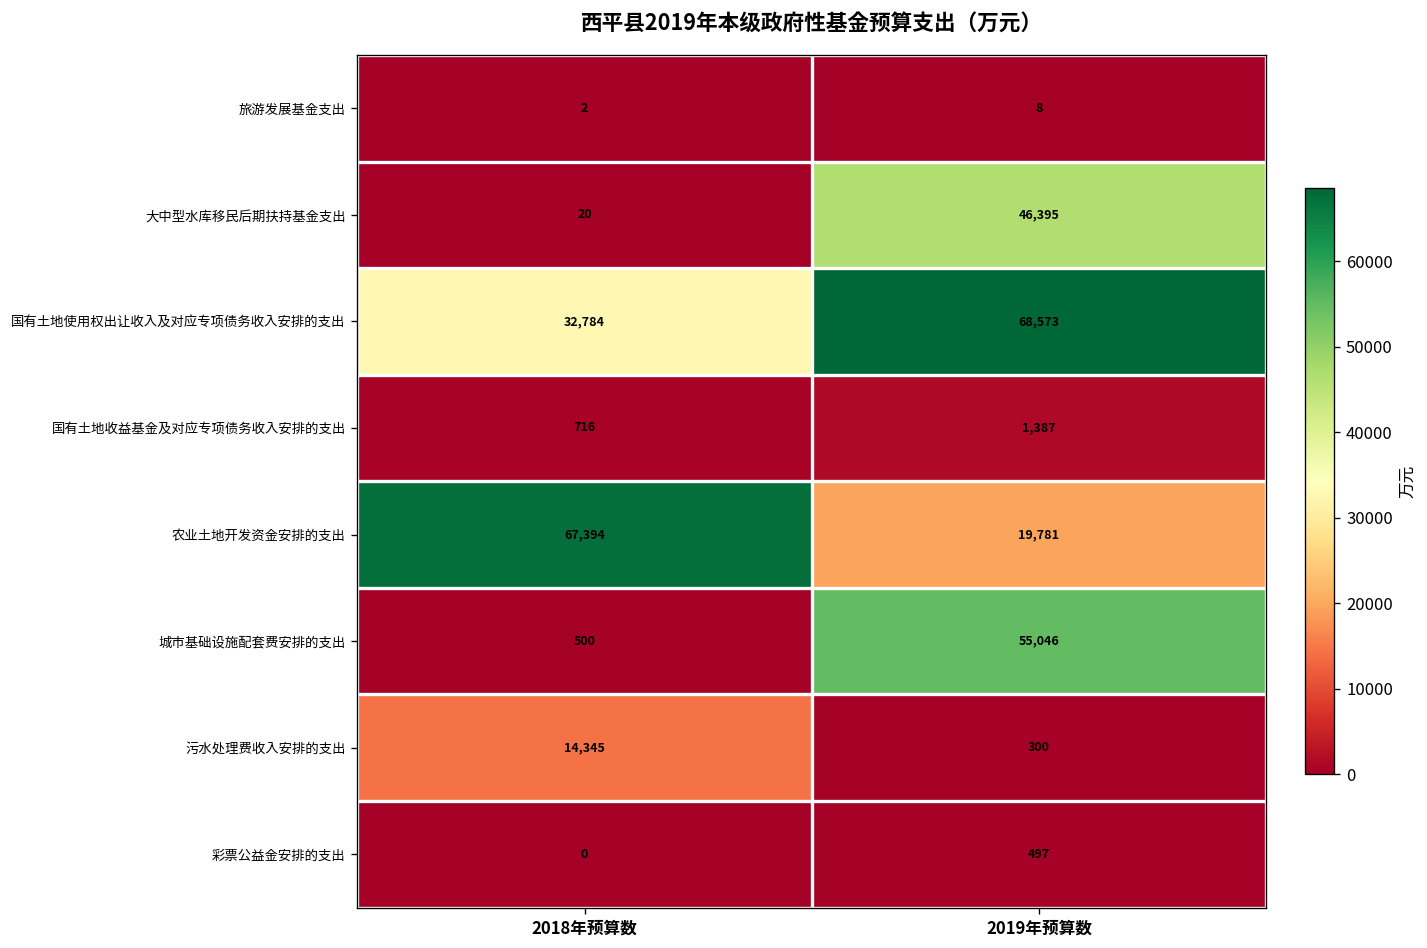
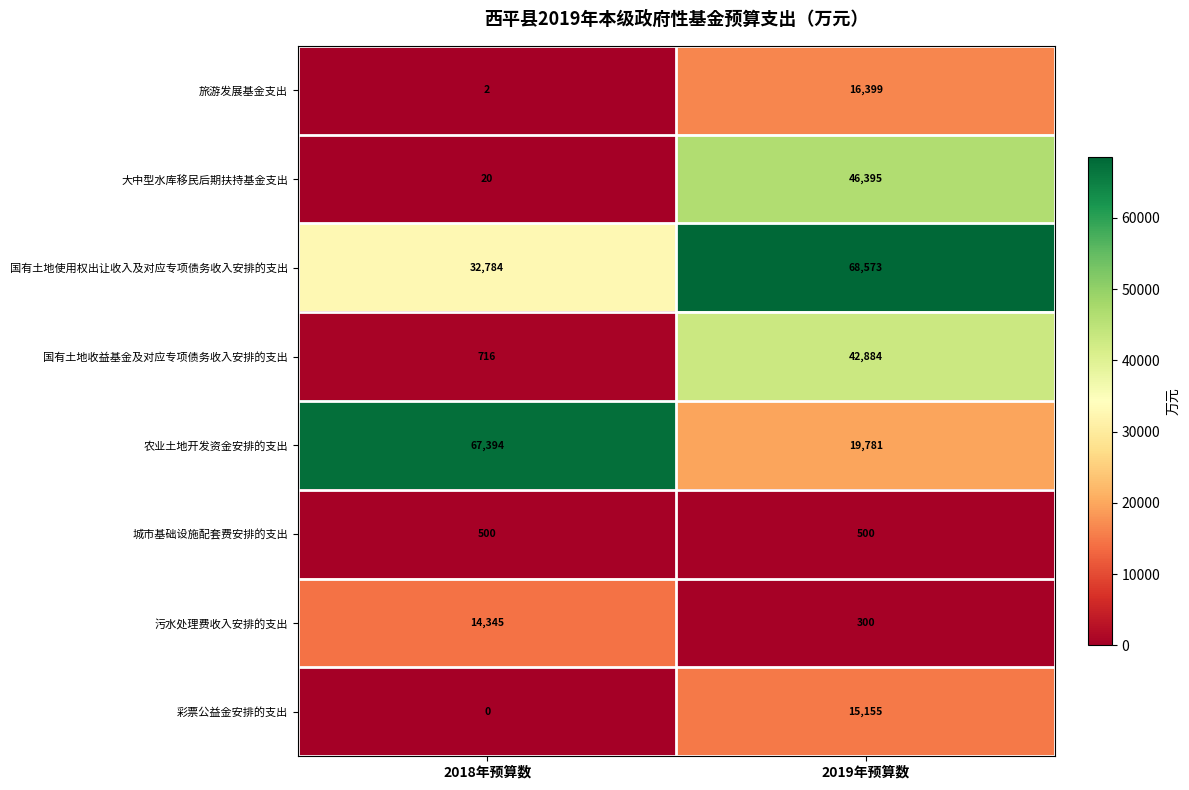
旅游发展基金支出, 2019年预算数: 8 -> 16,399
国有土地收益基金及对应专项债务收入安排的支出, 2019年预算数: 1,387 -> 42,884
城市基础设施配套费安排的支出, 2019年预算数: 55,046 -> 500
彩票公益金安排的支出, 2019年预算数: 497 -> 15,155
